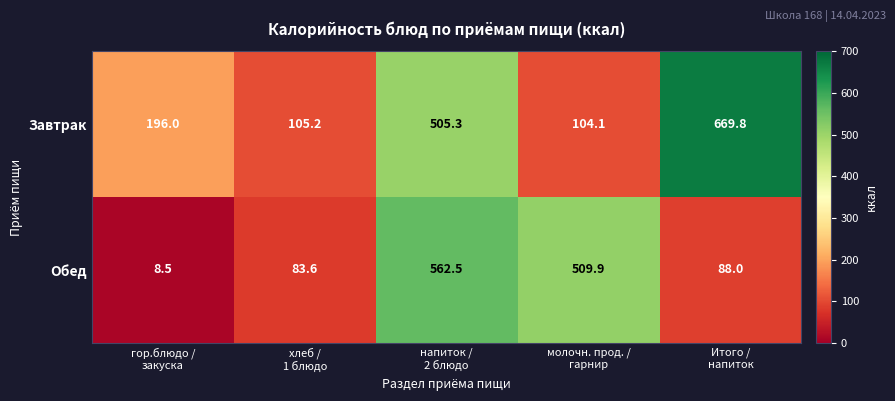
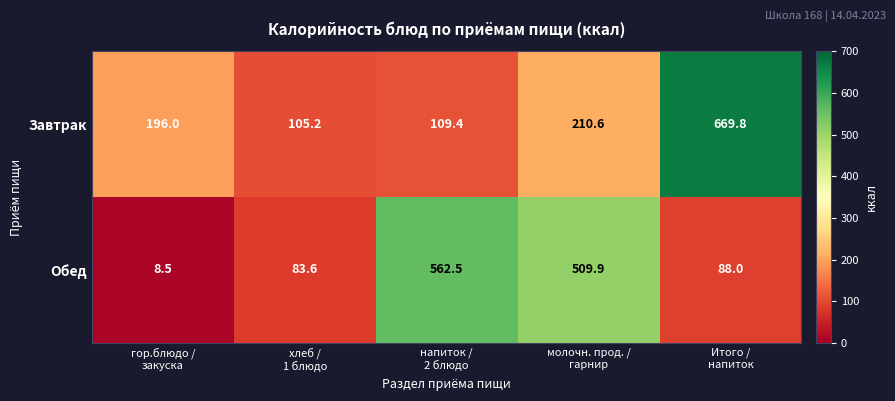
Завтрак, напиток / 2 блюдо: 505.3 -> 109.4
Завтрак, молочн. прод. / гарнир: 104.1 -> 210.6
